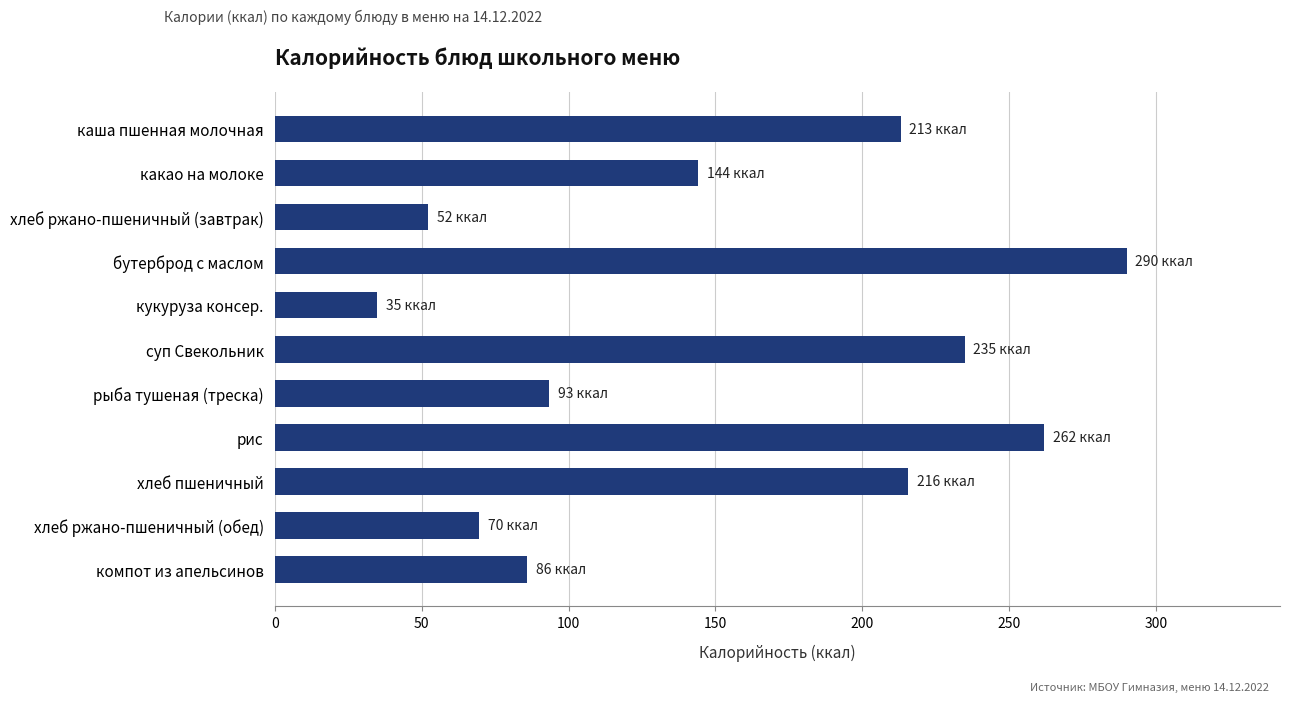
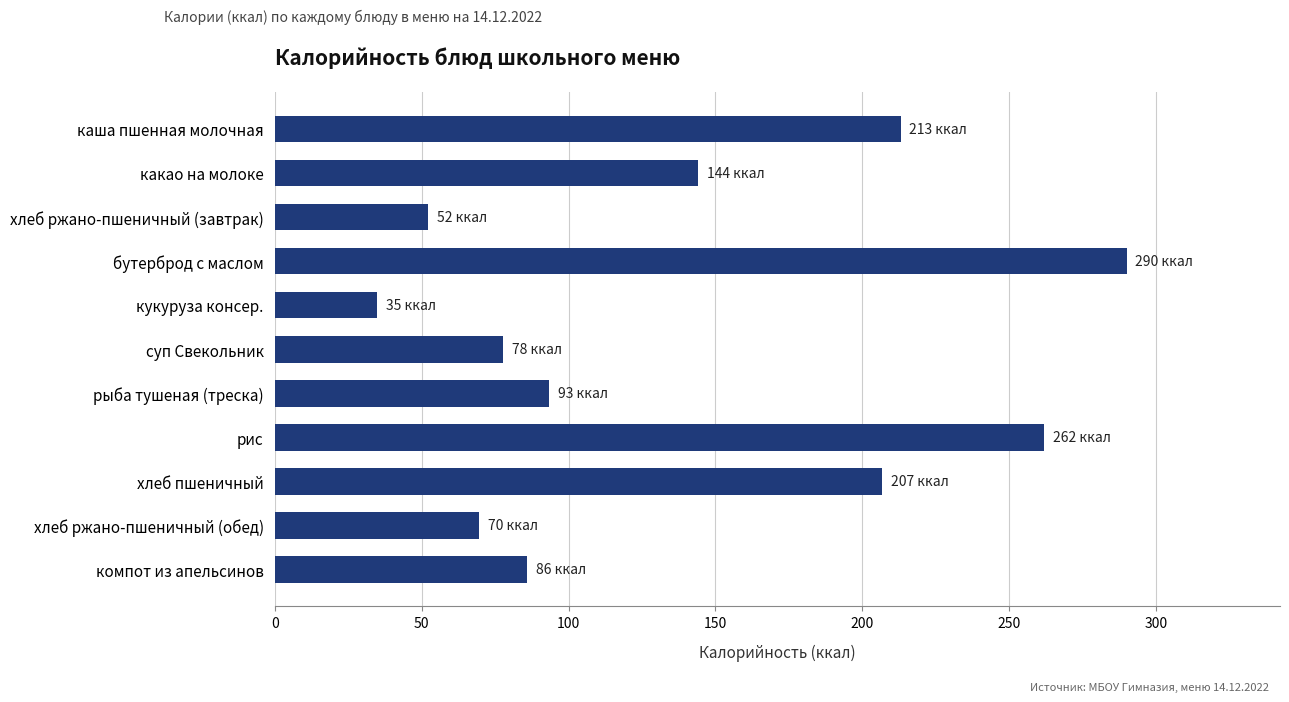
суп Свекольник: 235 -> 78
хлеб пшеничный: 216 -> 207
